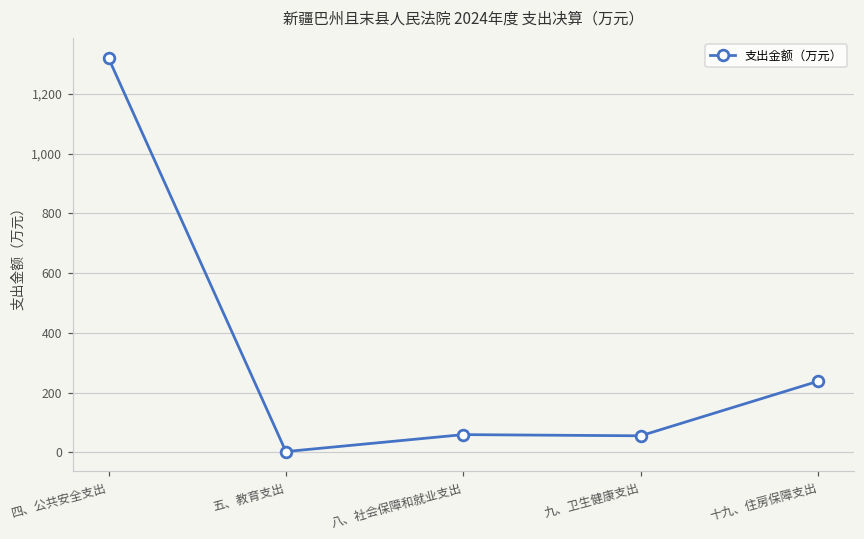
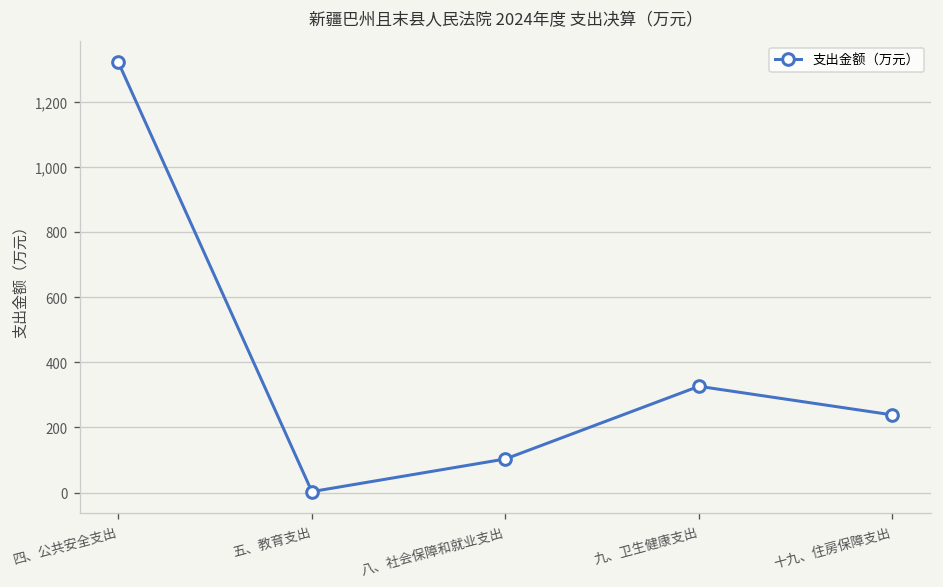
八、社会保障和就业支出: 60 -> 100
九、卫生健康支出: 60 -> 330
